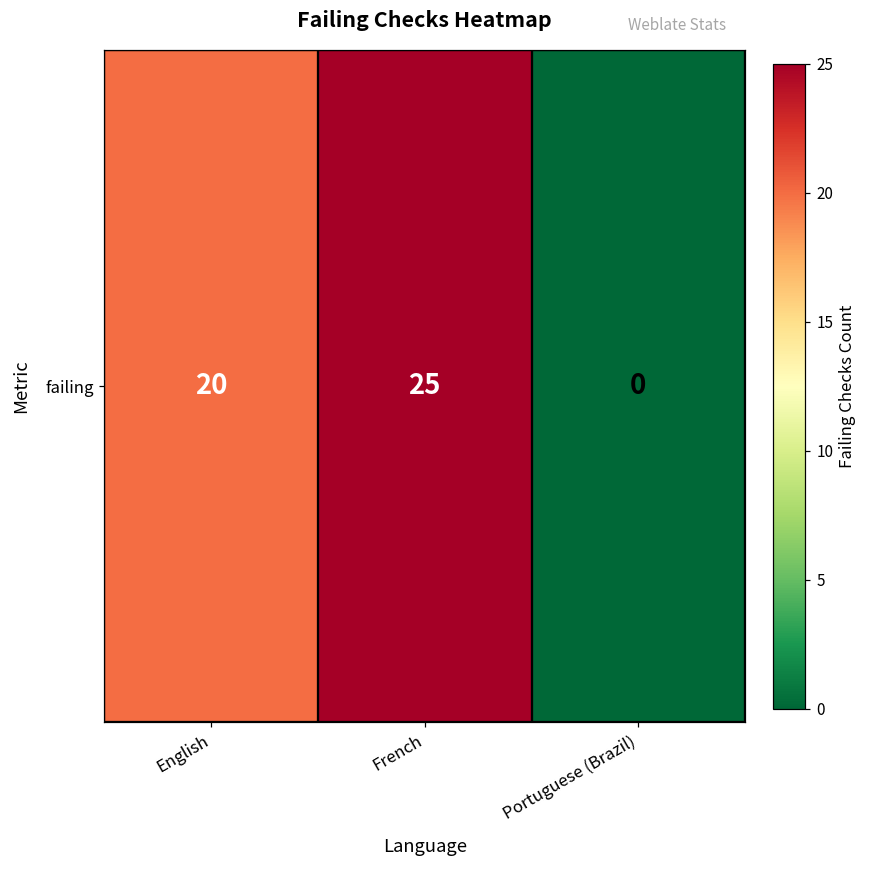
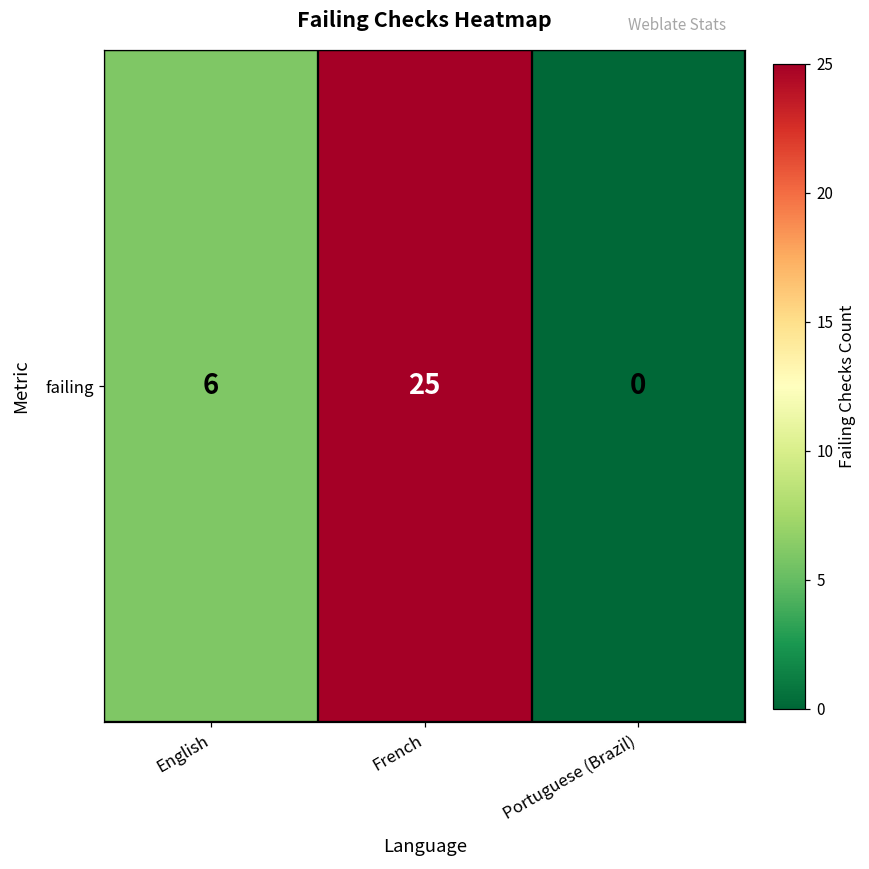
failing, English: 20 -> 6
